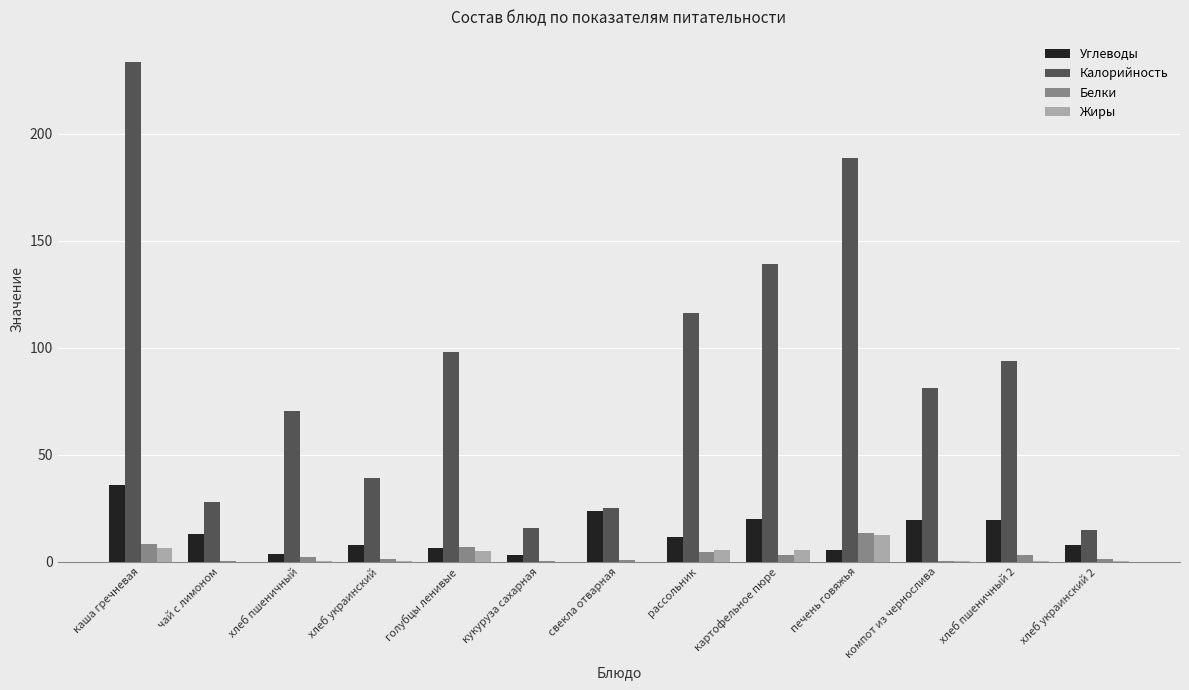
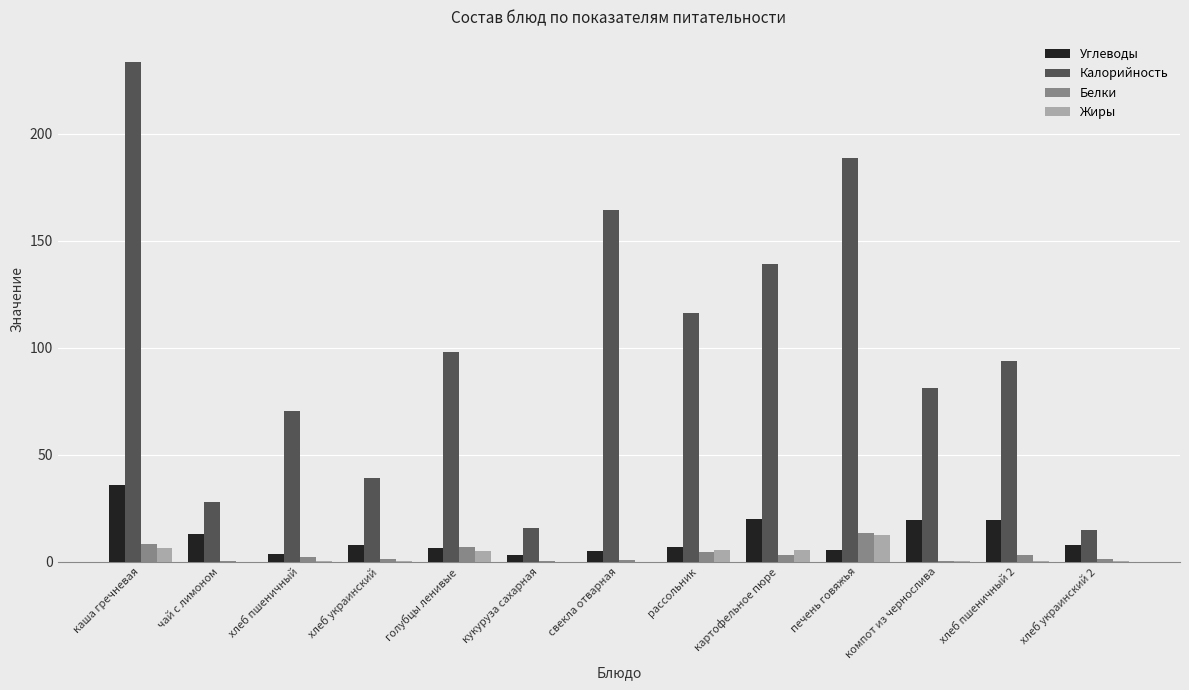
Углеводы, свекла отварная: 24 -> 5
Калорийность, свекла отварная: 25 -> 165
Углеводы, рассольник: 12 -> 7
